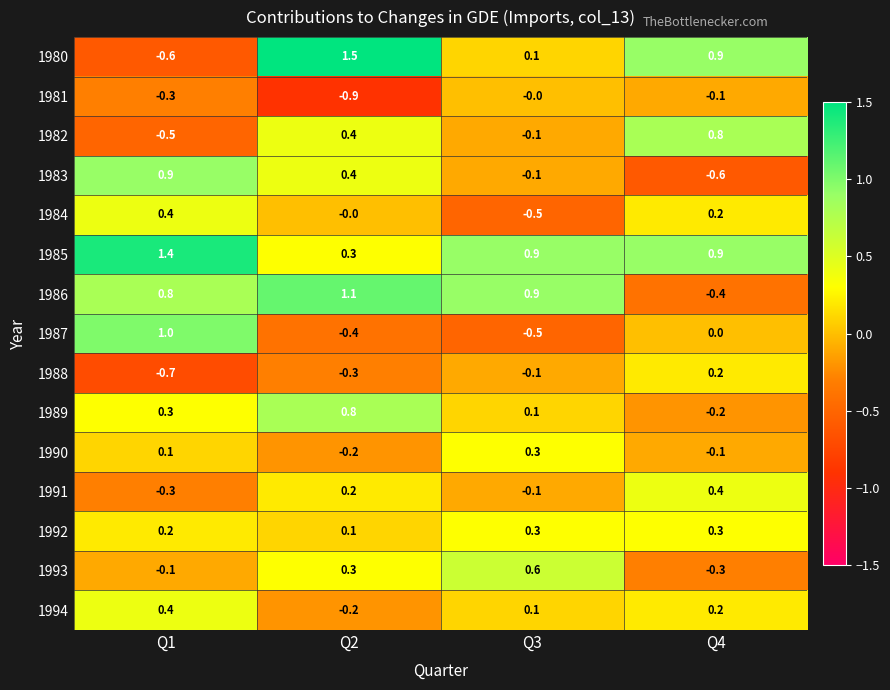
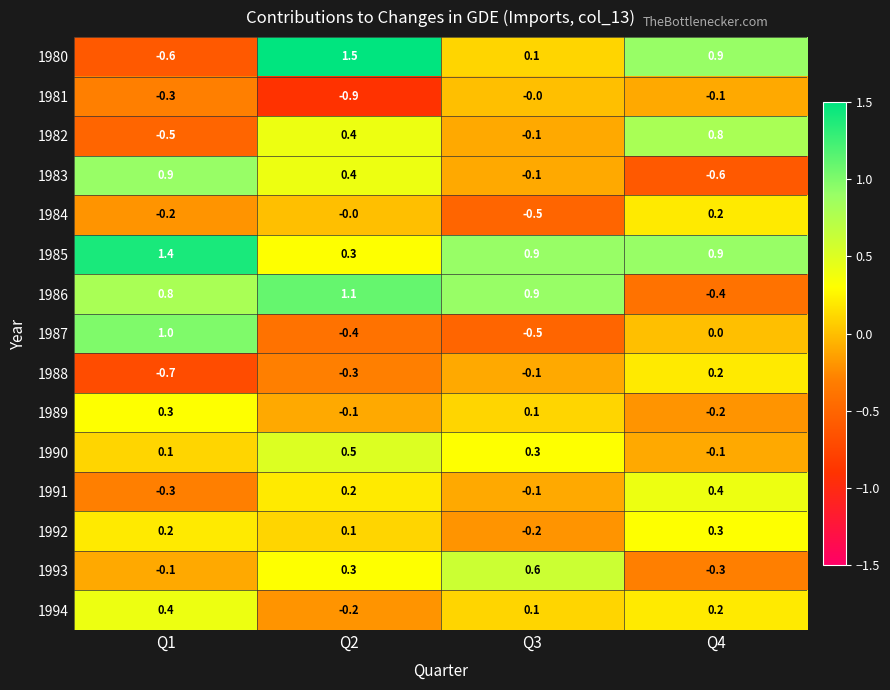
1984, Q1: 0.4 -> -0.2
1989, Q2: 0.8 -> -0.1
1990, Q2: -0.2 -> 0.5
1992, Q3: 0.3 -> -0.2
